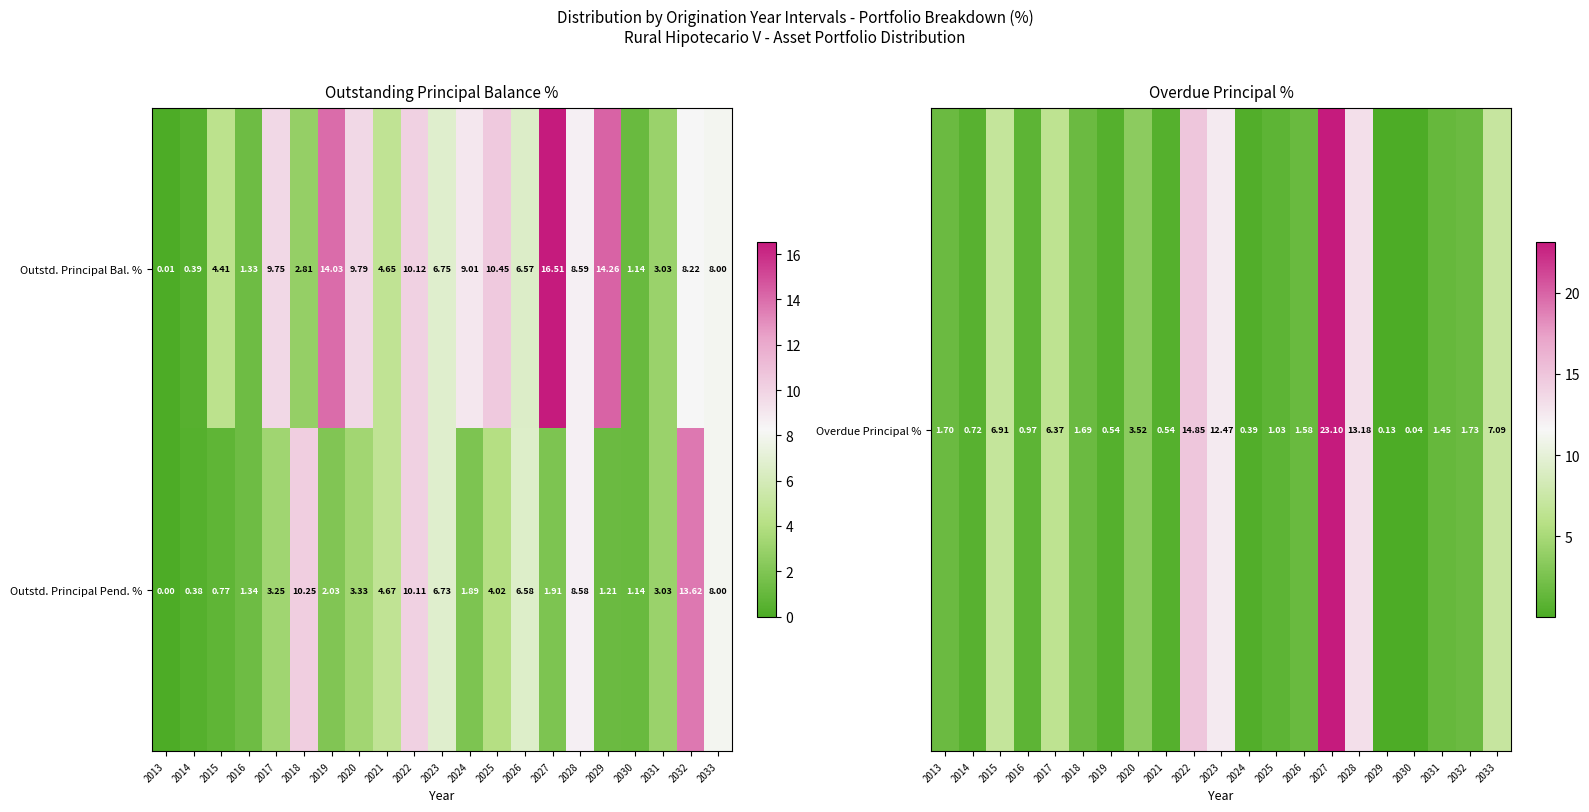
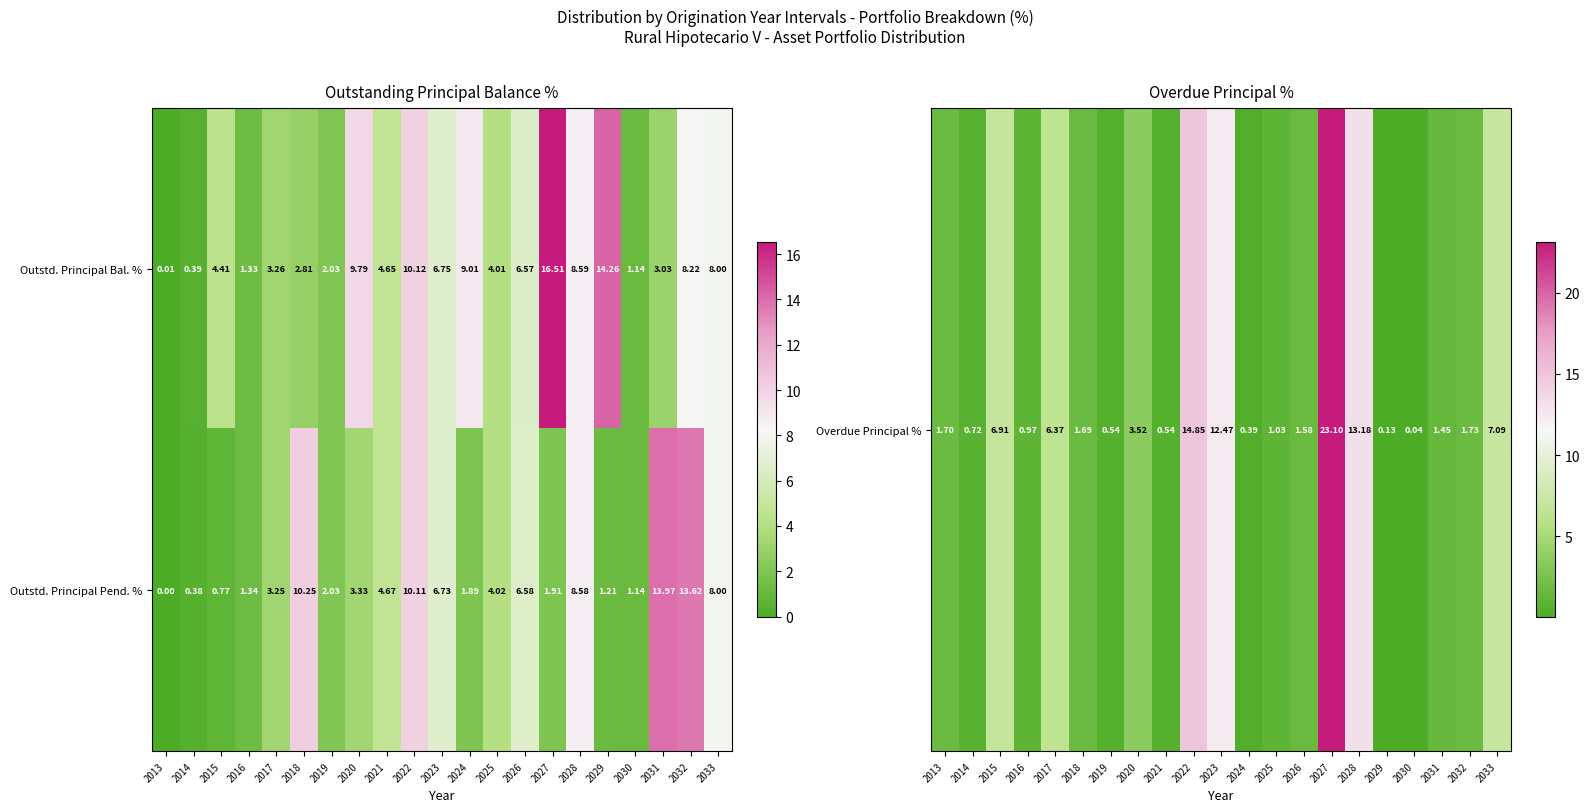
Outstd. Principal Bal. %, 2017: 9.75 -> 3.26
Outstd. Principal Bal. %, 2019: 14.03 -> 2.03
Outstd. Principal Bal. %, 2025: 10.45 -> 4.01
Outstd. Principal Pend. %, 2031: 3.03 -> 13.97
